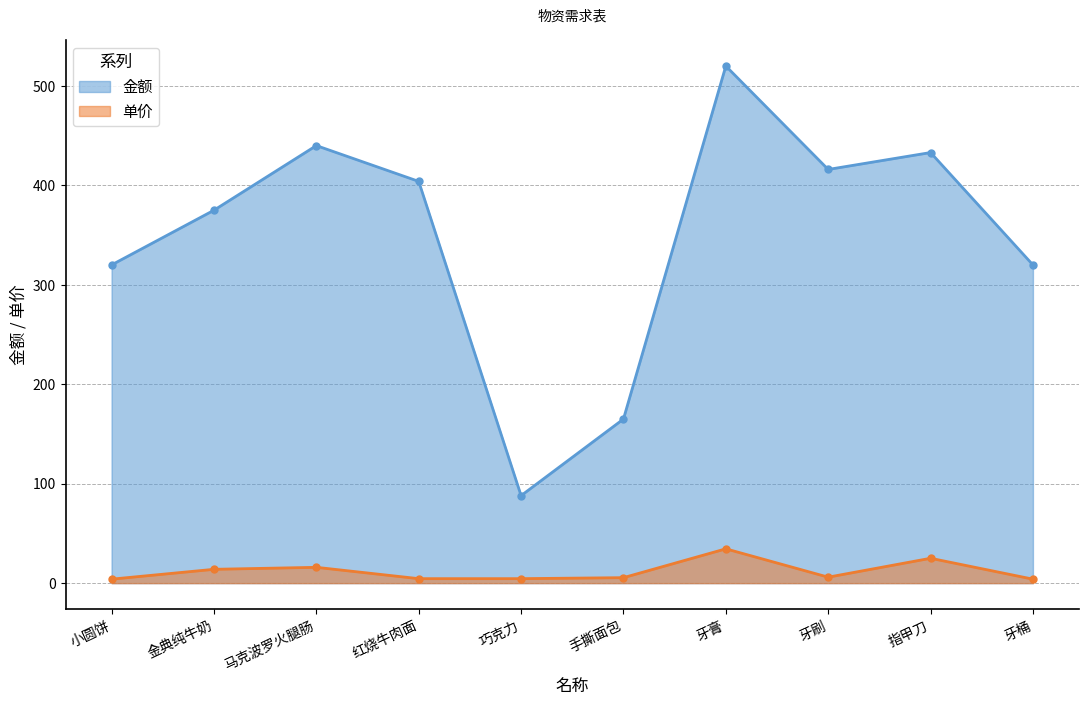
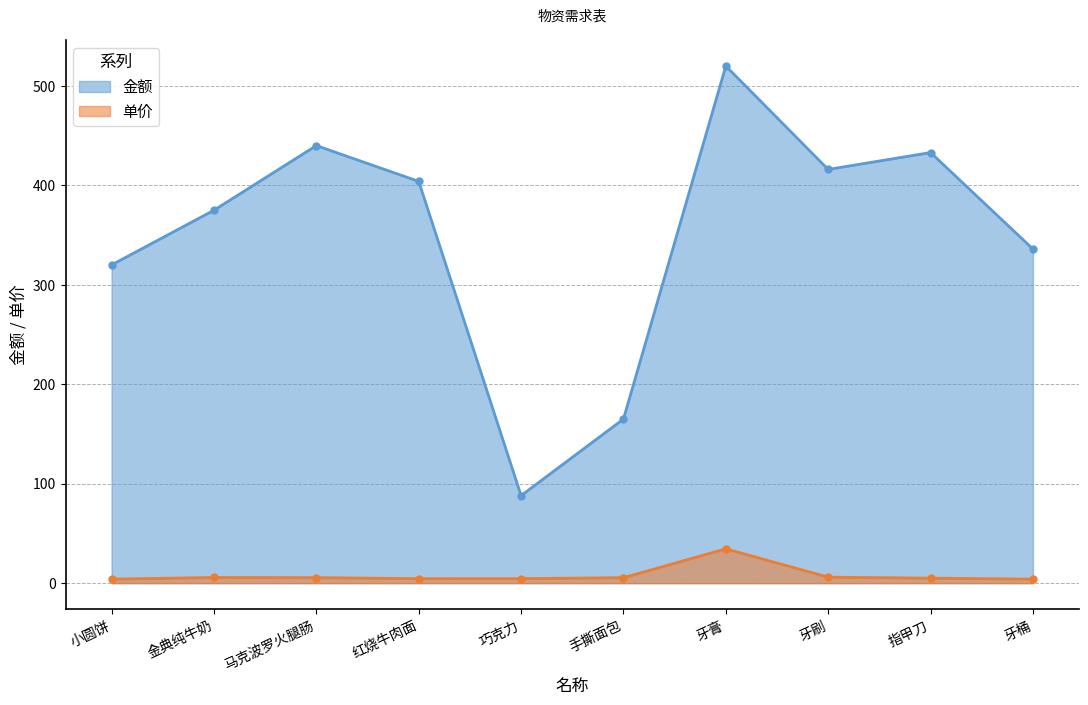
单价, 金典纯牛奶: 14 -> 6
单价, 马克波罗火腿肠: 20 -> 10
单价, 指甲刀: 30 -> 10
金额, 牙桶: 320 -> 340
